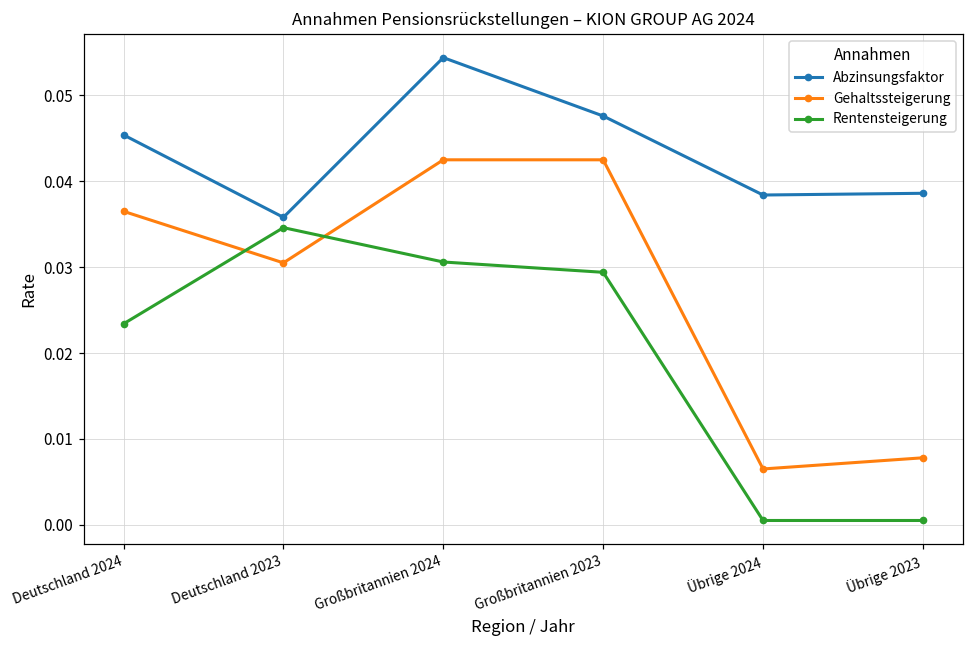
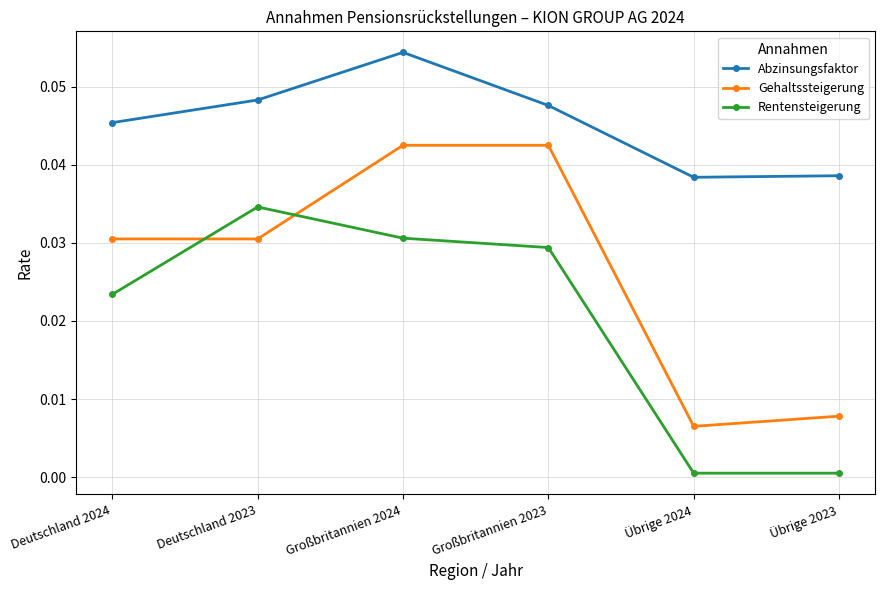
Gehaltssteigerung, Deutschland 2024: 0.037 -> 0.031
Abzinsungsfaktor, Deutschland 2023: 0.036 -> 0.048
